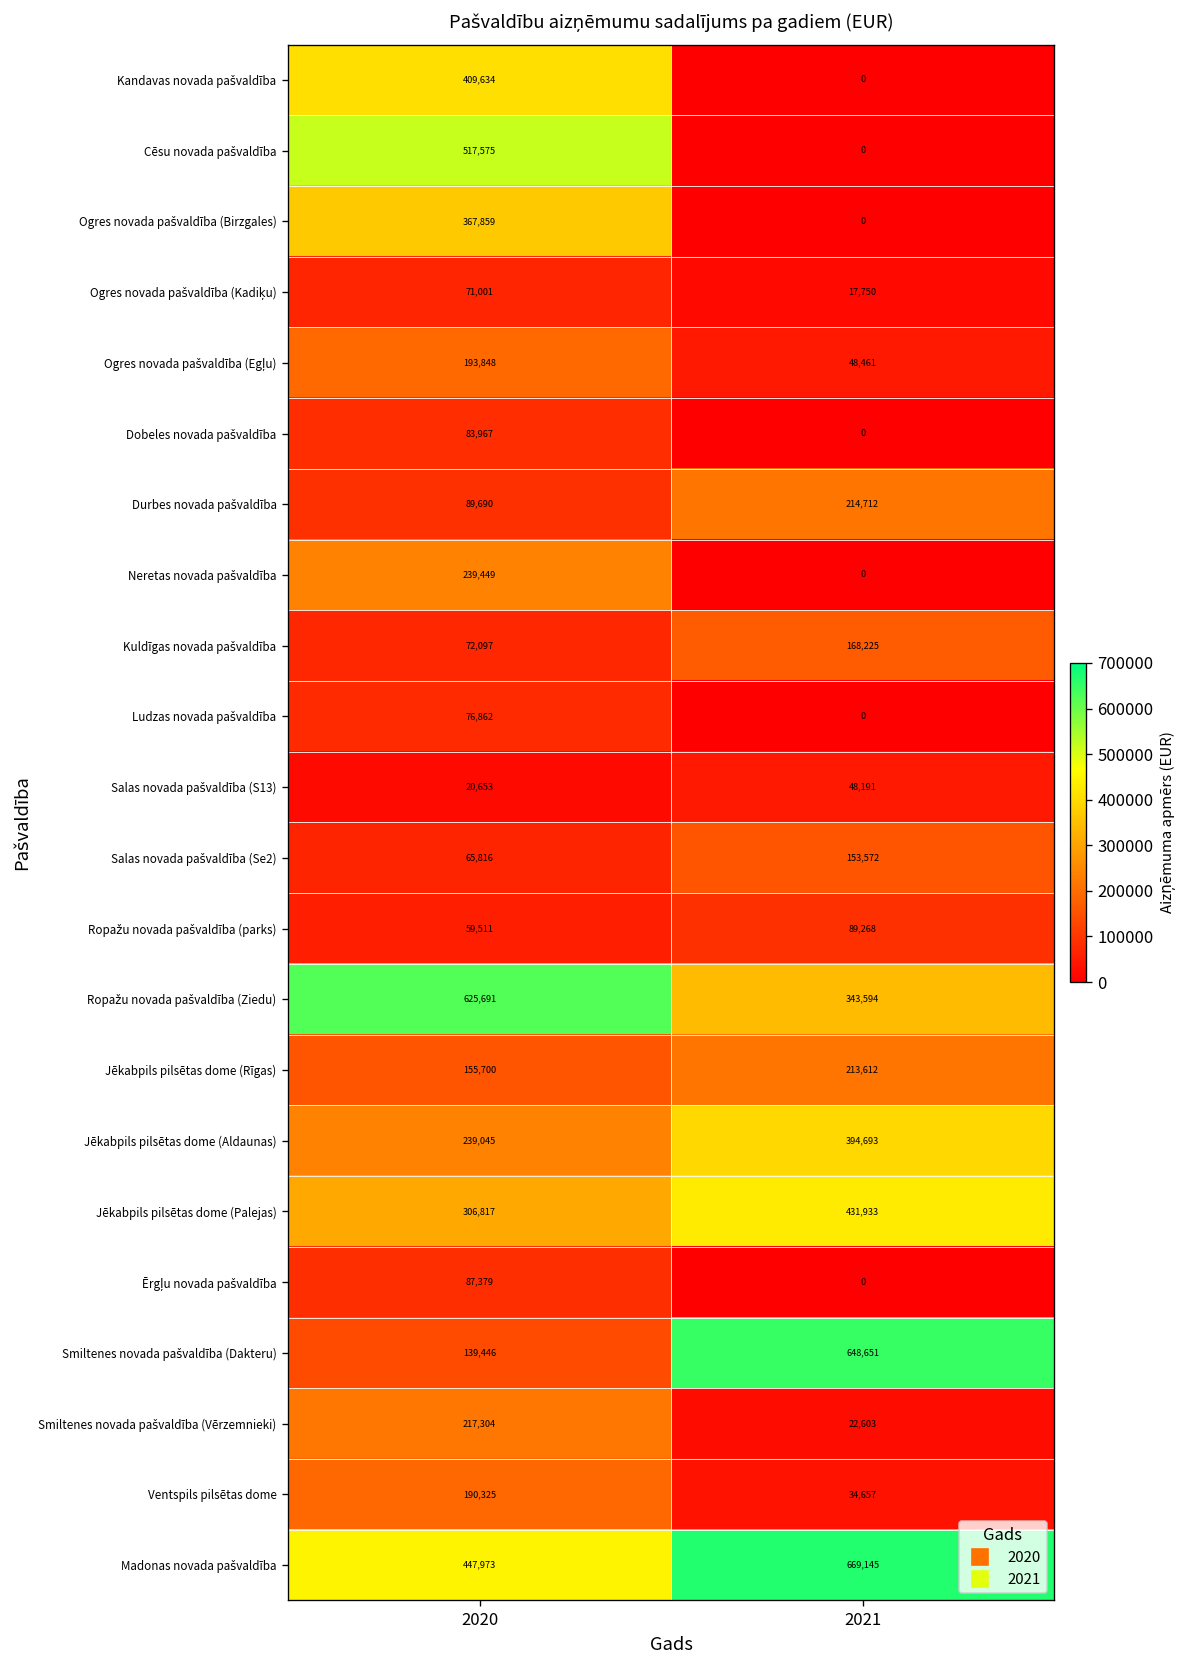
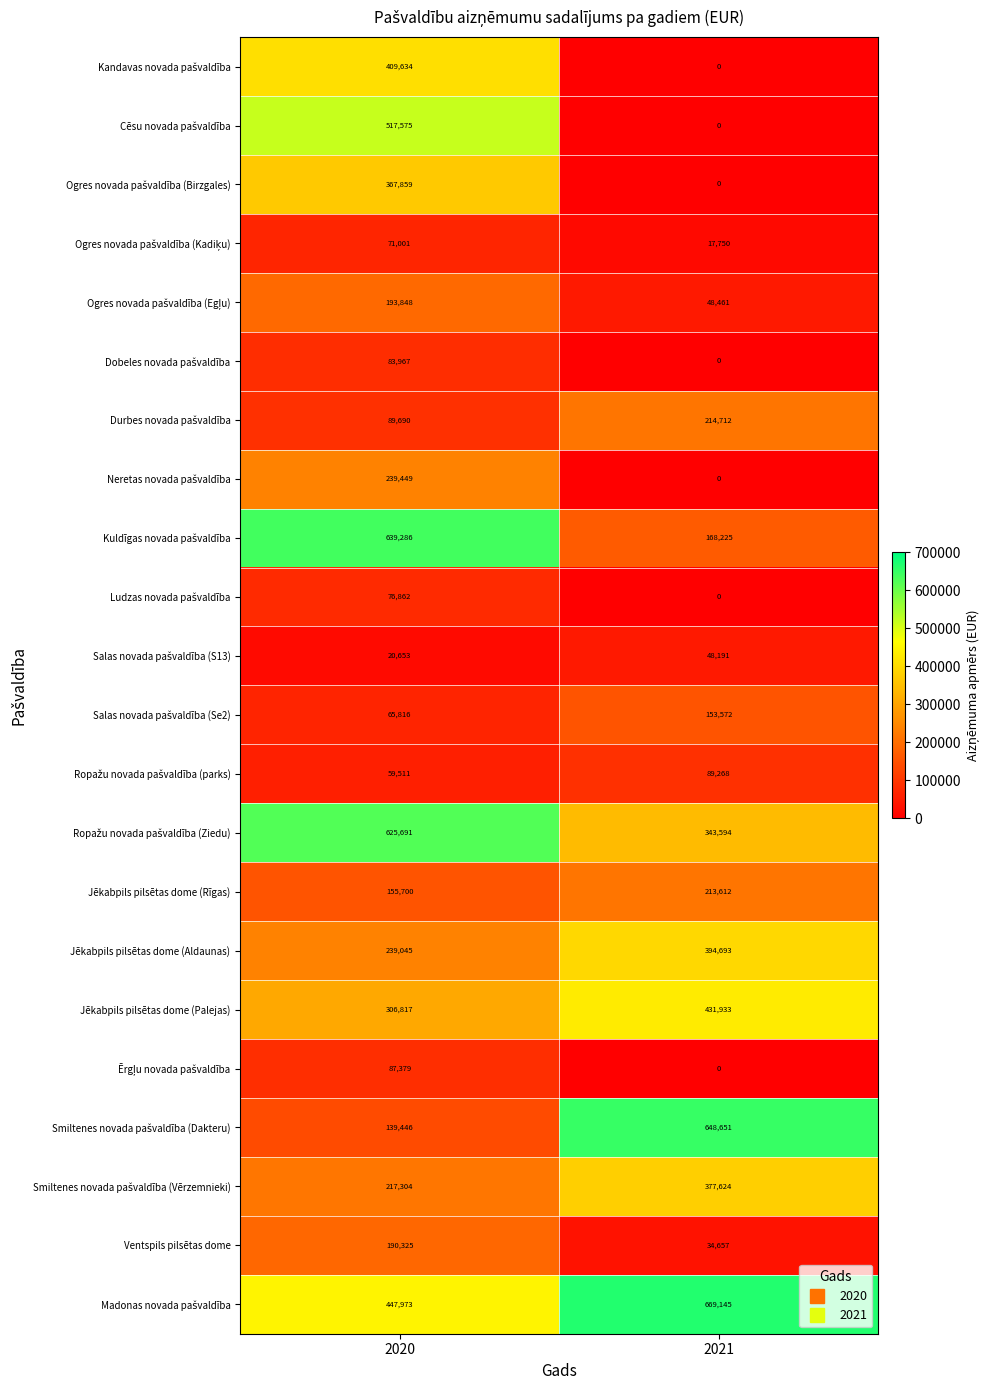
Kuldīgas novada pašvaldība, 2020: 72,097 -> 639,286
Smiltenes novada pašvaldība (Vērzemnieki), 2021: 22,603 -> 377,624
